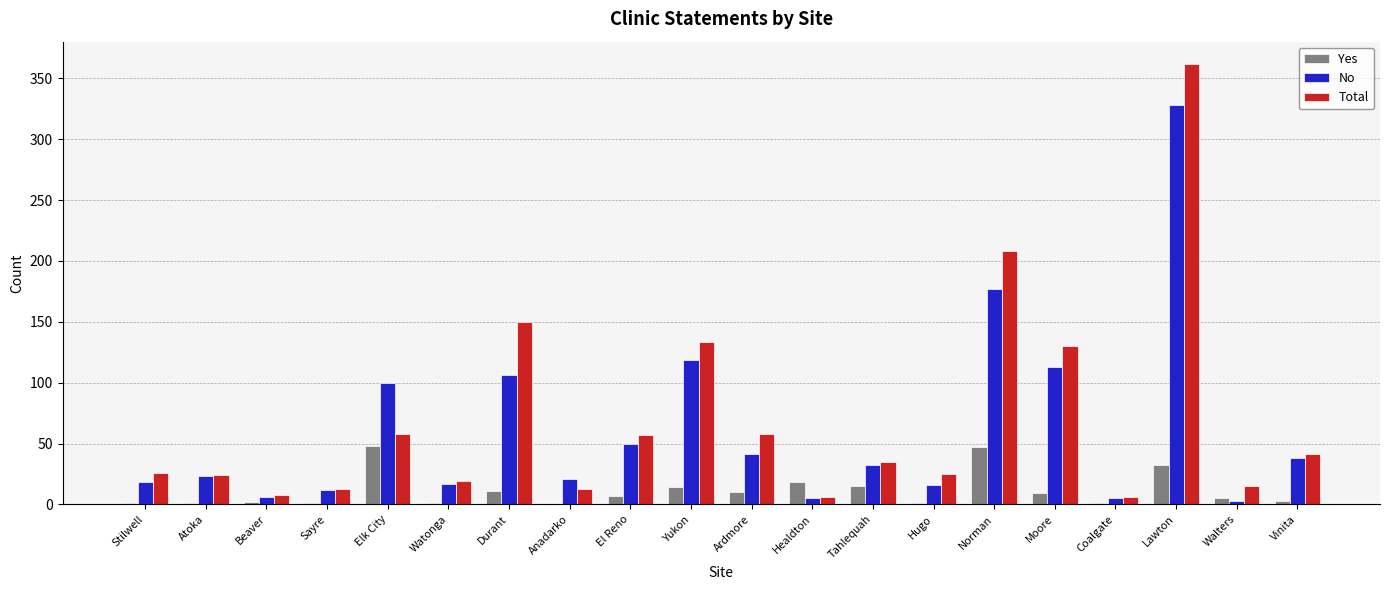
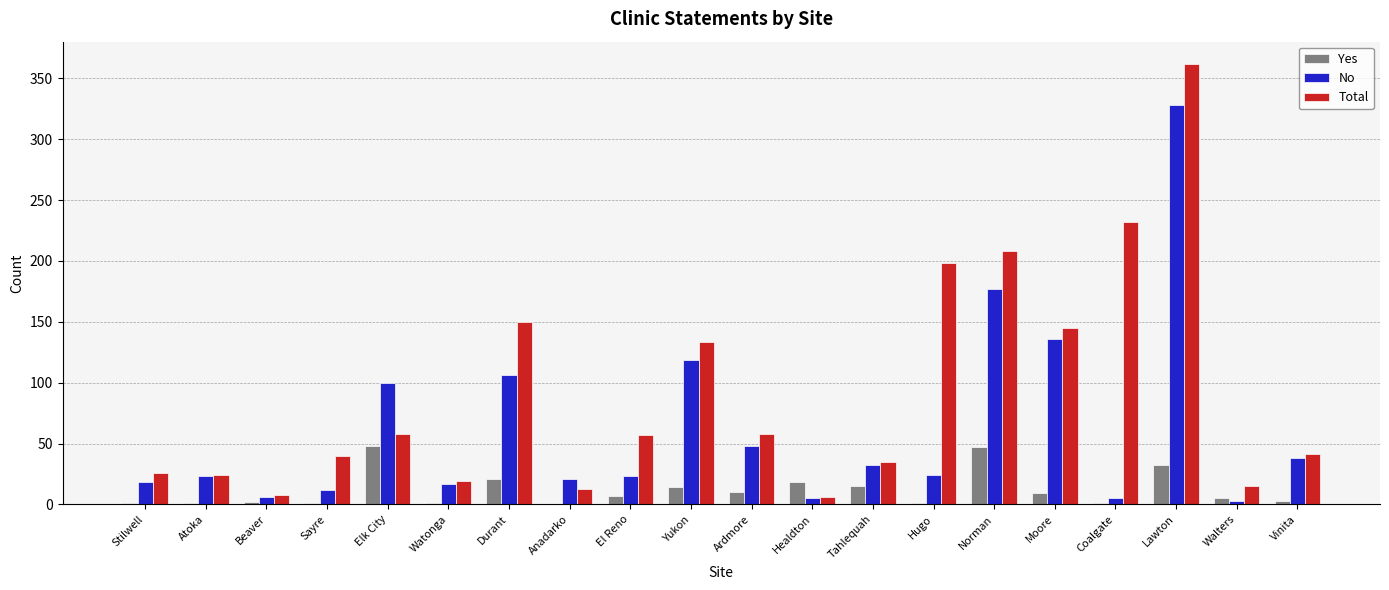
Total, Sayre: 13 -> 40
Yes, Durant: 11 -> 21
No, El Reno: 50 -> 23
No, Ardmore: 41 -> 48
No, Hugo: 16 -> 24
Total, Hugo: 25 -> 198
No, Moore: 113 -> 136
Total, Moore: 130 -> 145
Total, Coalgate: 6 -> 232
